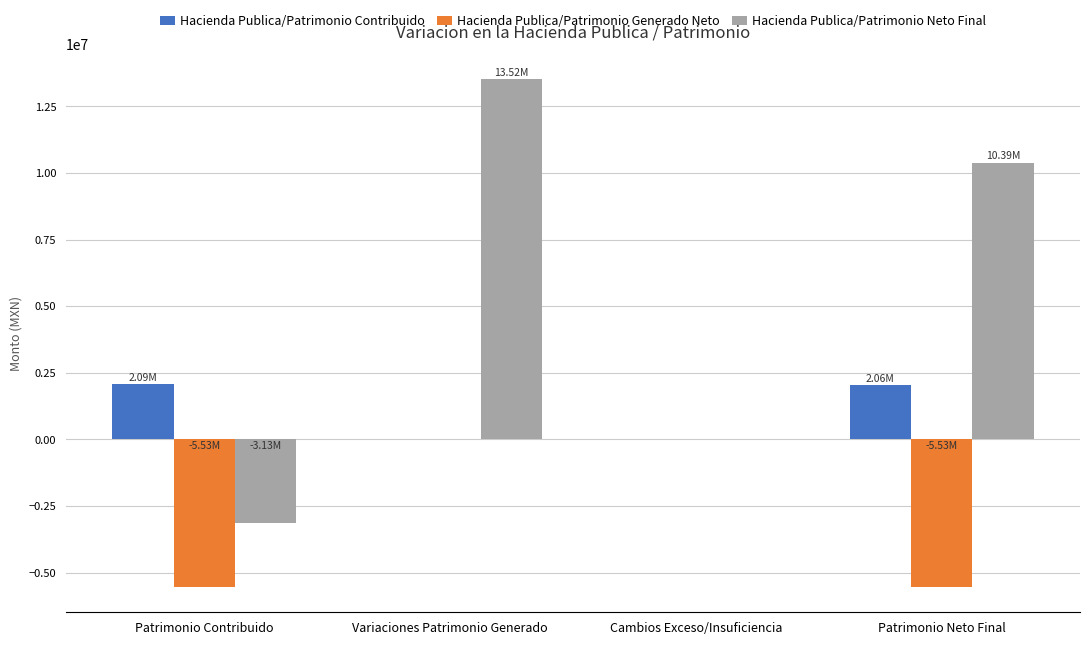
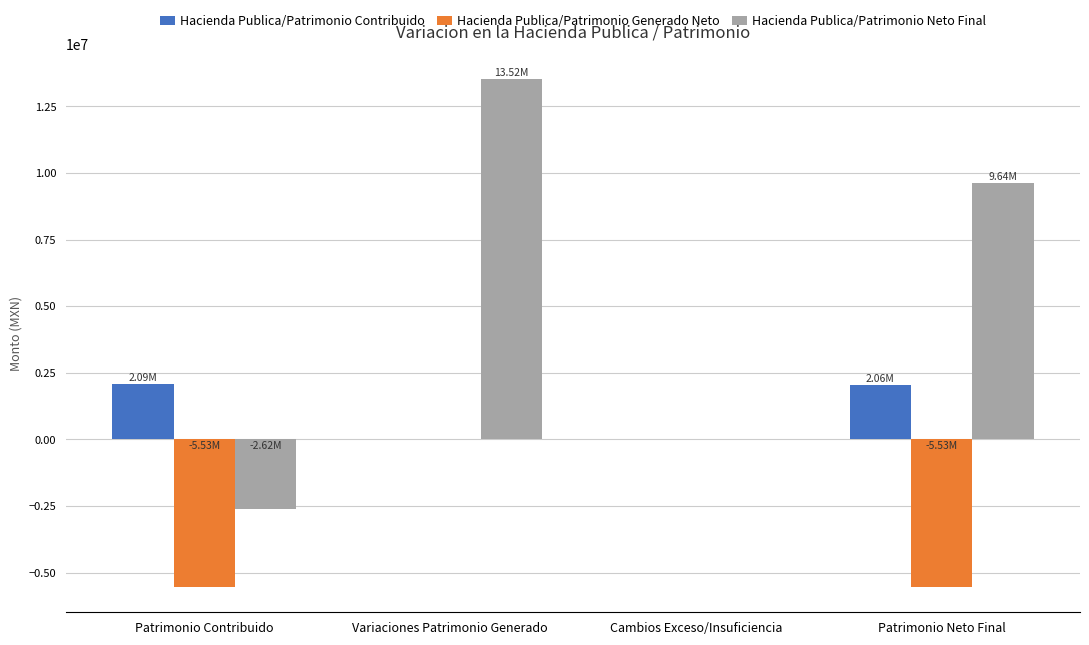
Hacienda Publica/Patrimonio Neto Final, Patrimonio Contribuido: -3.13M -> -2.62M
Hacienda Publica/Patrimonio Neto Final, Patrimonio Neto Final: 10.39M -> 9.64M
